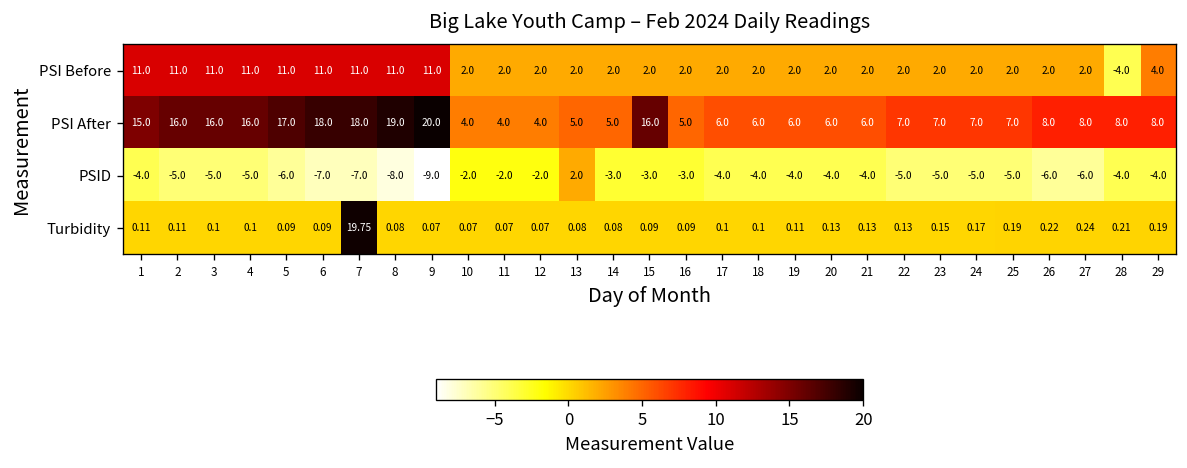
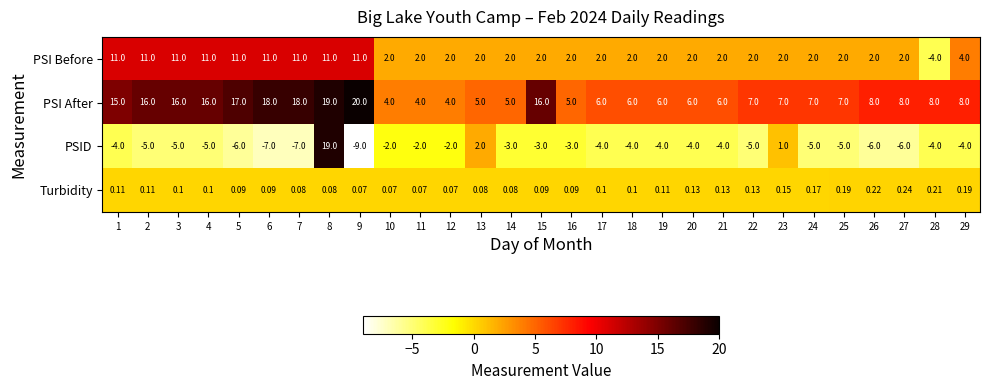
PSID, 8: -8.0 -> 19.0
PSID, 23: -5.0 -> 1.0
Turbidity, 7: 19.75 -> 0.08
